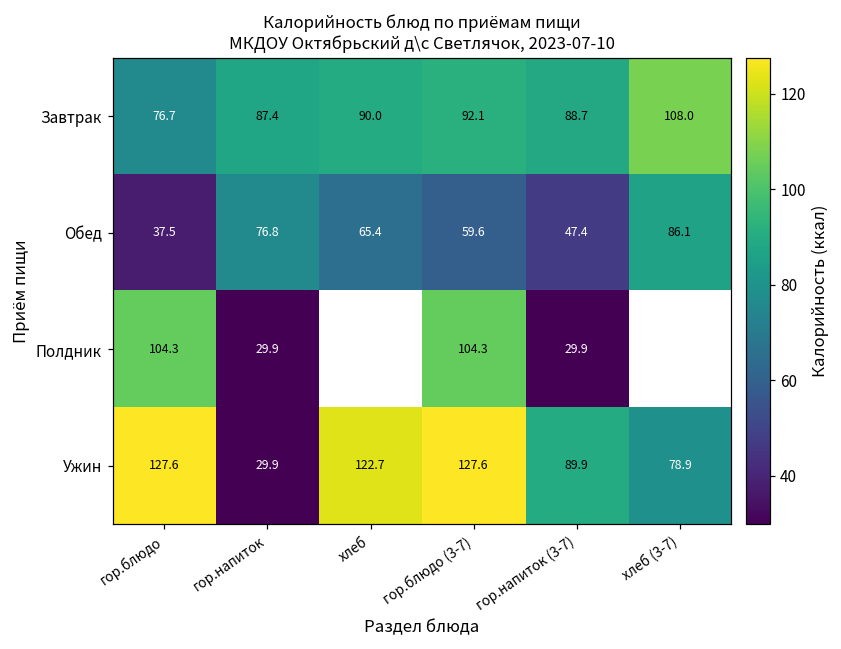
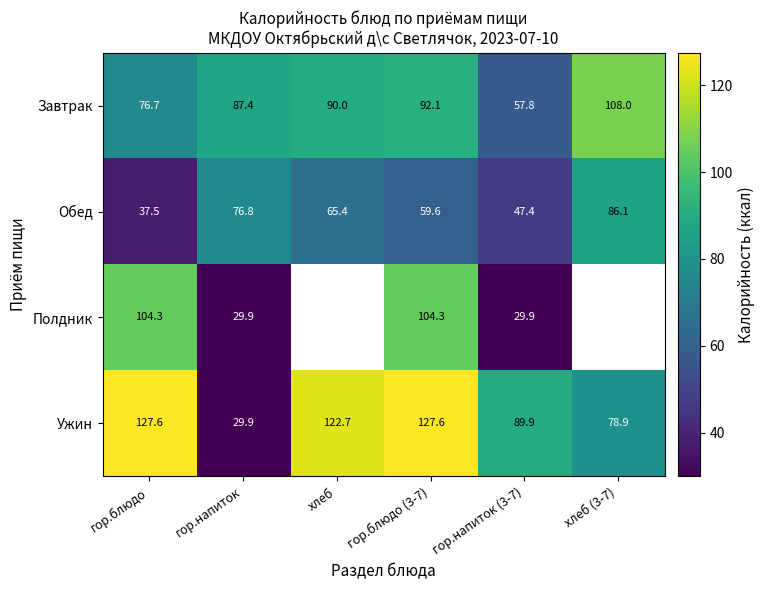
Завтрак, гор.напиток (3-7): 88.7 -> 57.8
